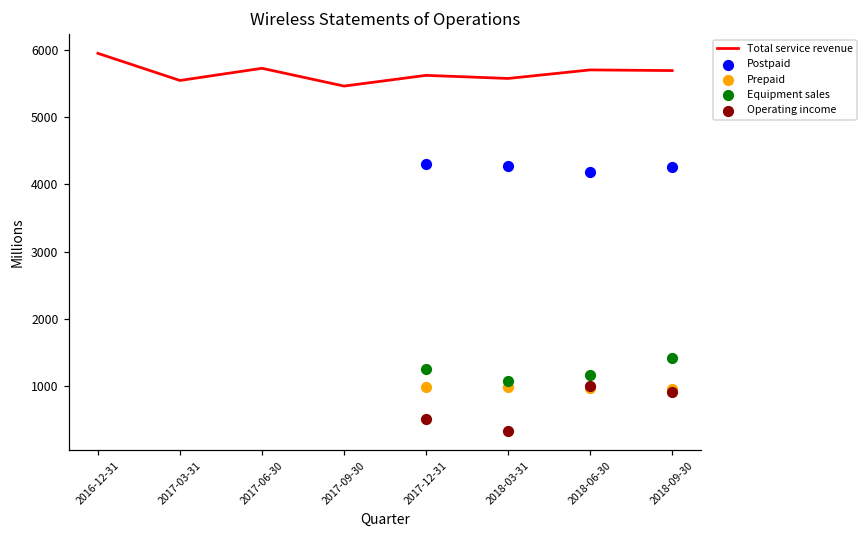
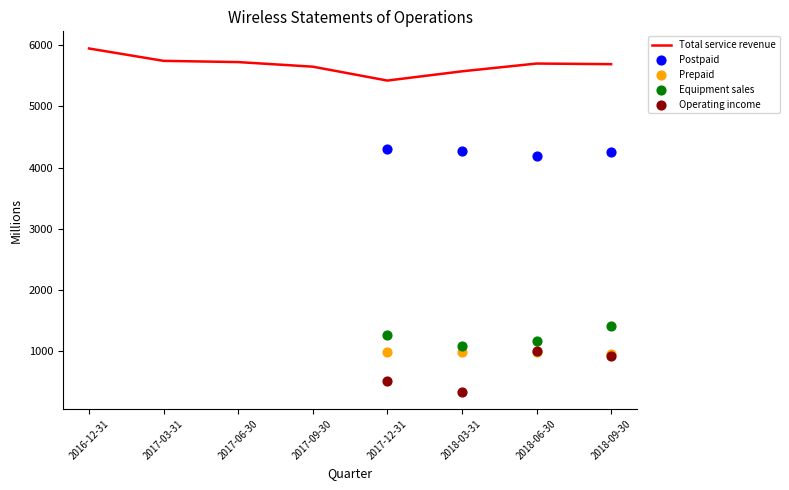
Total service revenue, 2017-03-31: 5500 -> 5700
Total service revenue, 2017-09-30: 5500 -> 5600
Total service revenue, 2017-12-31: 5600 -> 5400
